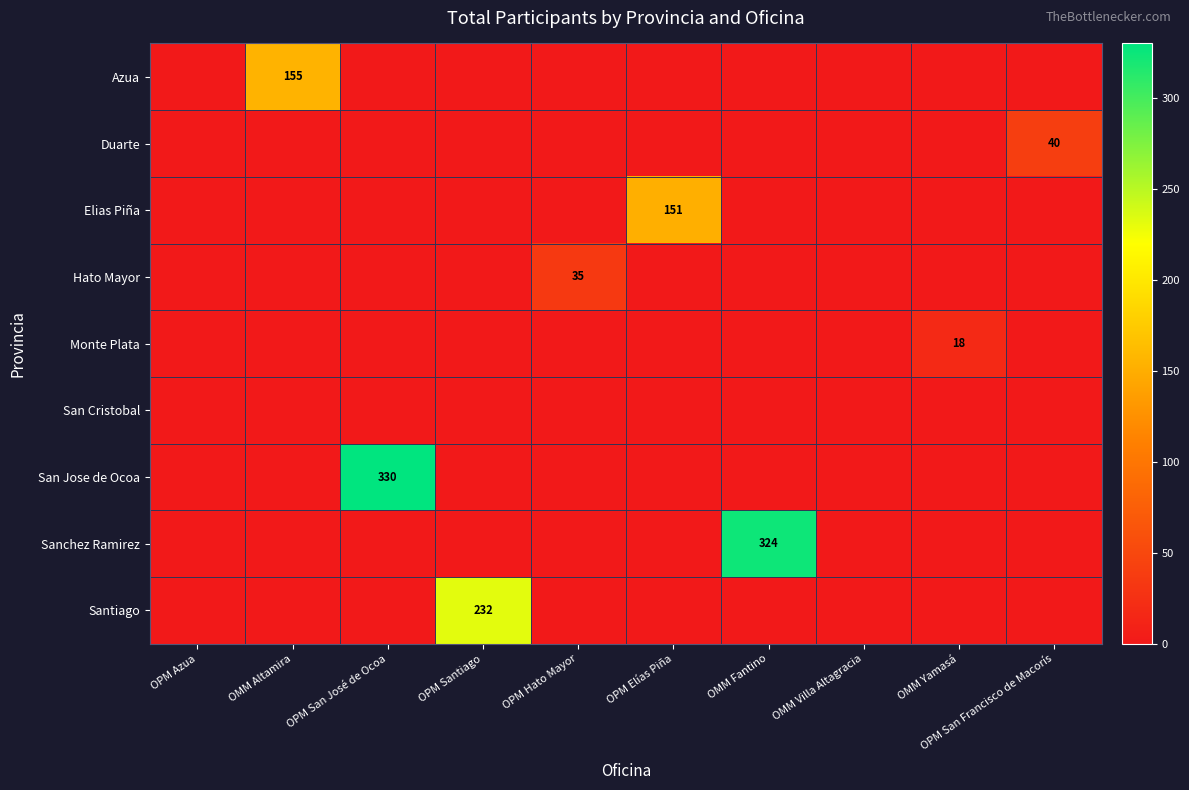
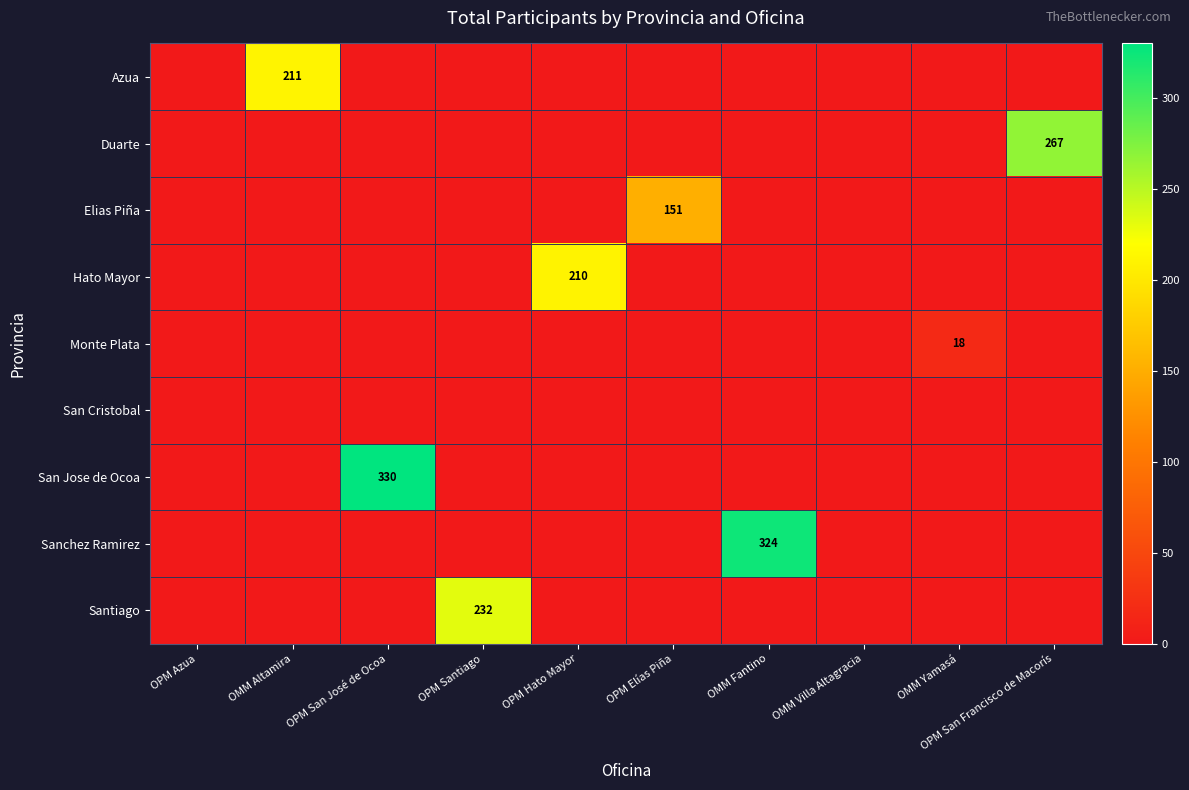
Azua, OMM Altamira: 155 -> 211
Duarte, OPM San Francisco de Macorís: 40 -> 267
Hato Mayor, OPM Hato Mayor: 35 -> 210
